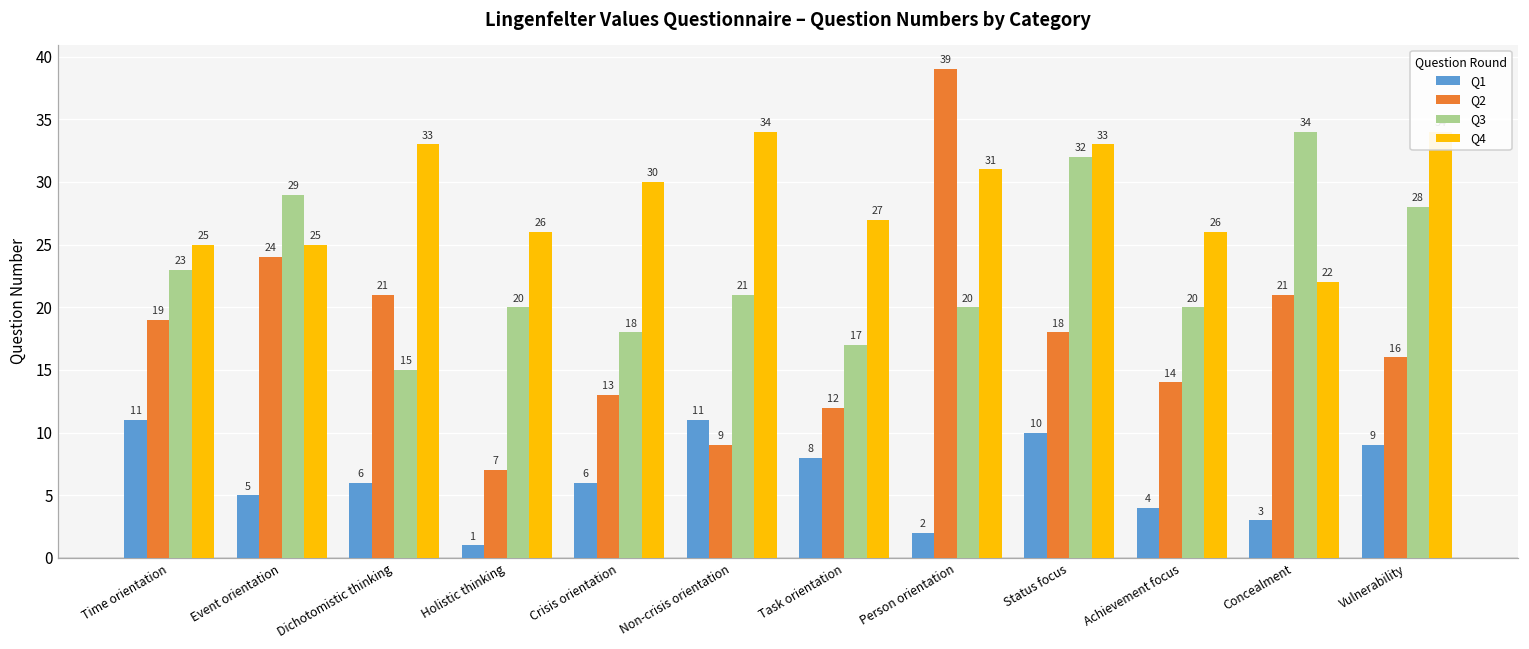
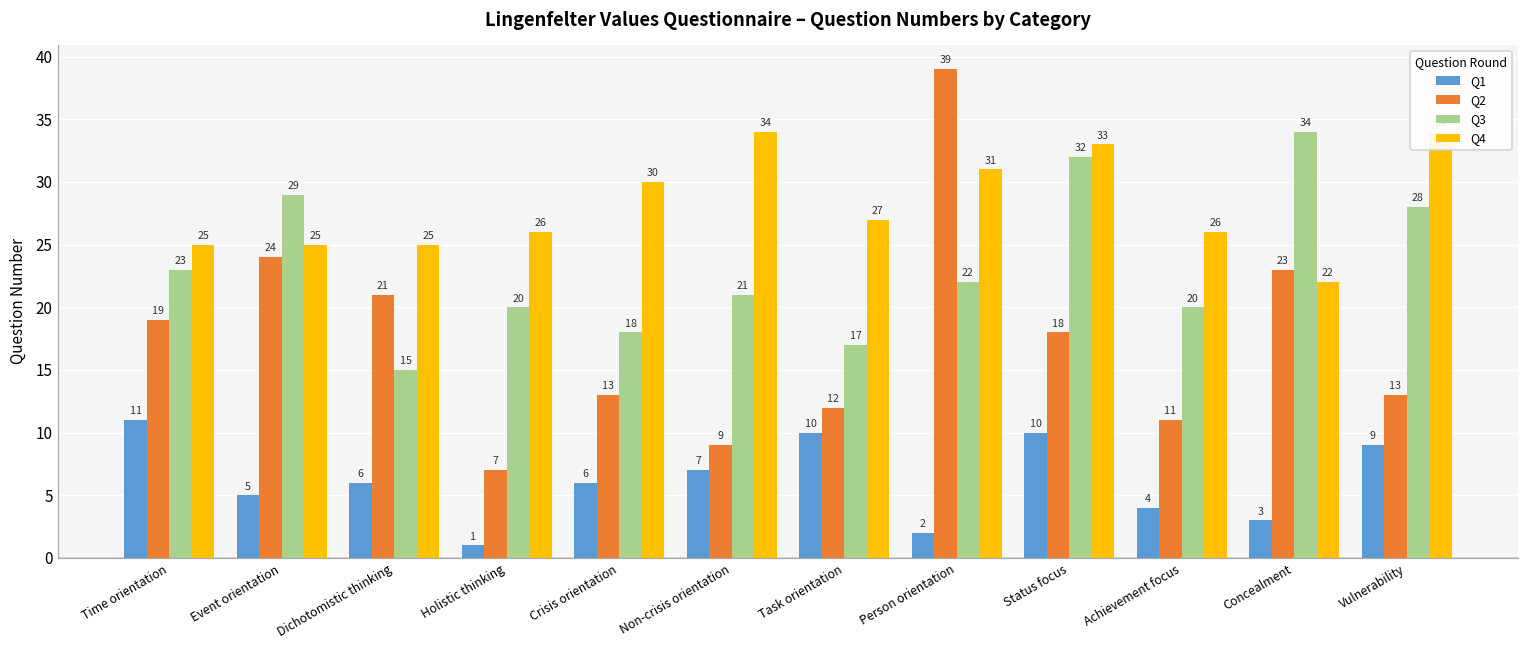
Q4, Dichotomistic thinking: 33 -> 25
Q1, Non-crisis orientation: 11 -> 7
Q1, Task orientation: 8 -> 10
Q3, Person orientation: 20 -> 22
Q2, Achievement focus: 14 -> 11
Q2, Concealment: 21 -> 23
Q2, Vulnerability: 16 -> 13
